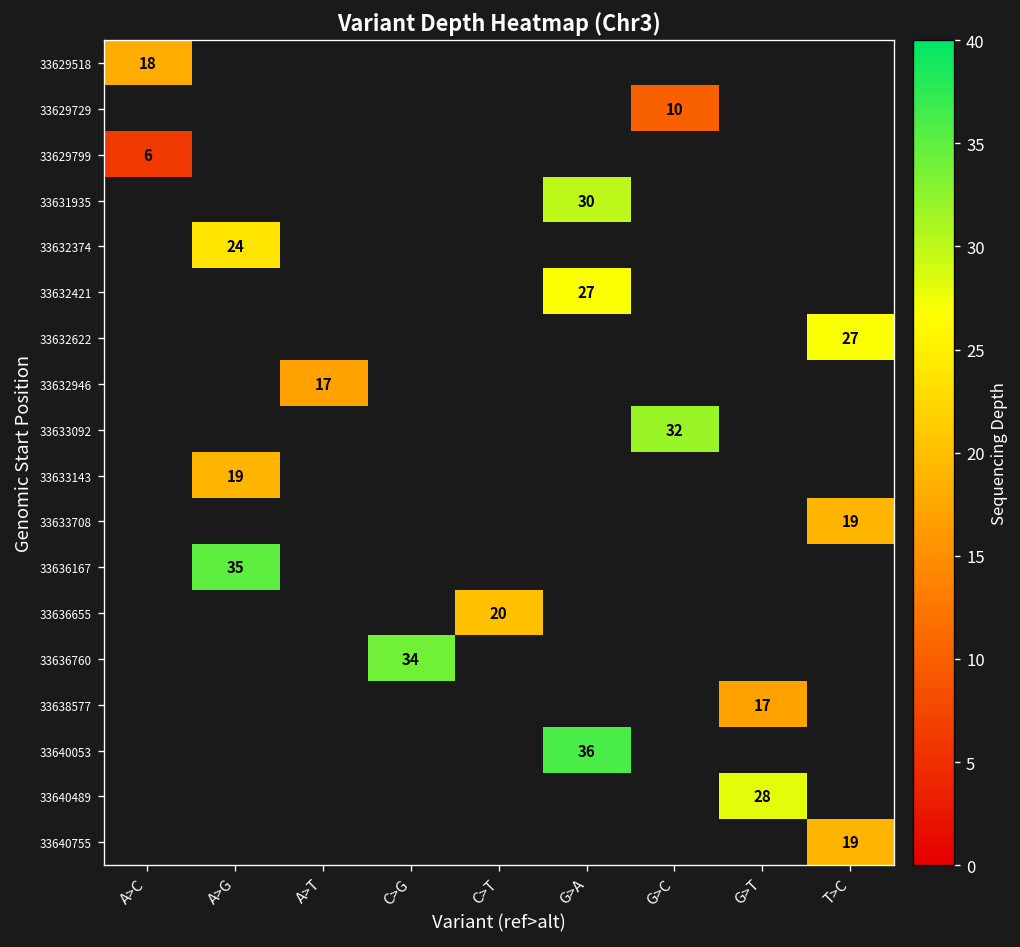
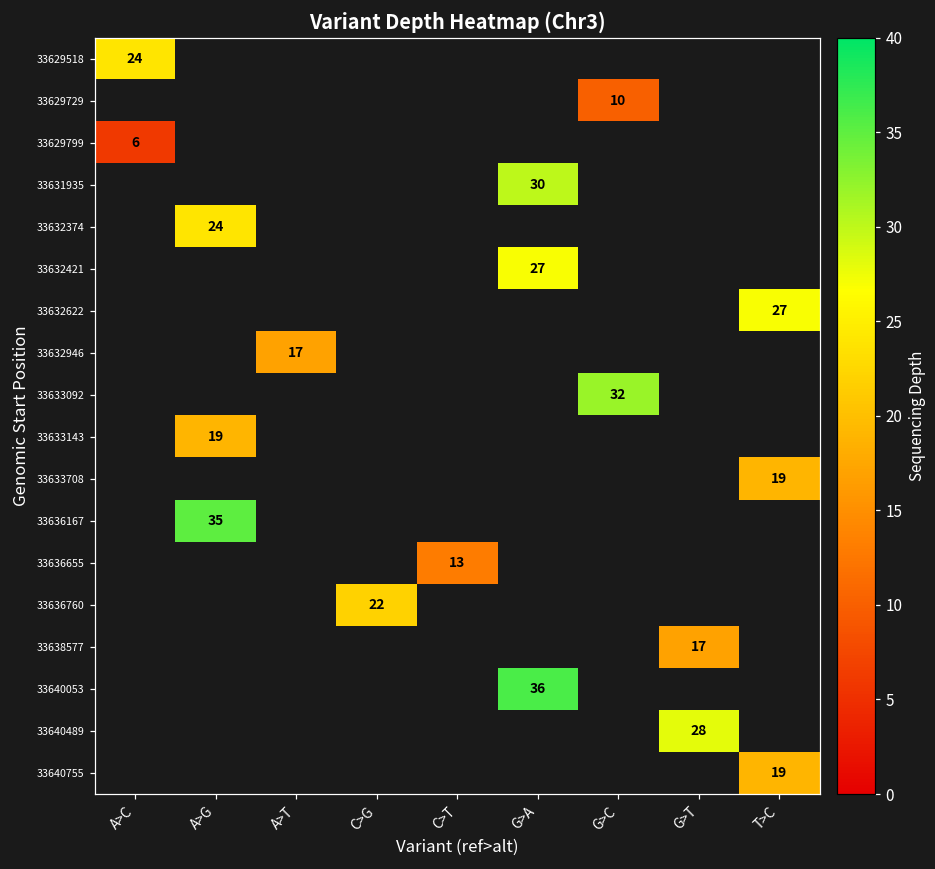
33629518, A>C: 18 -> 24
33636655, C>T: 20 -> 13
33636760, C>G: 34 -> 22
